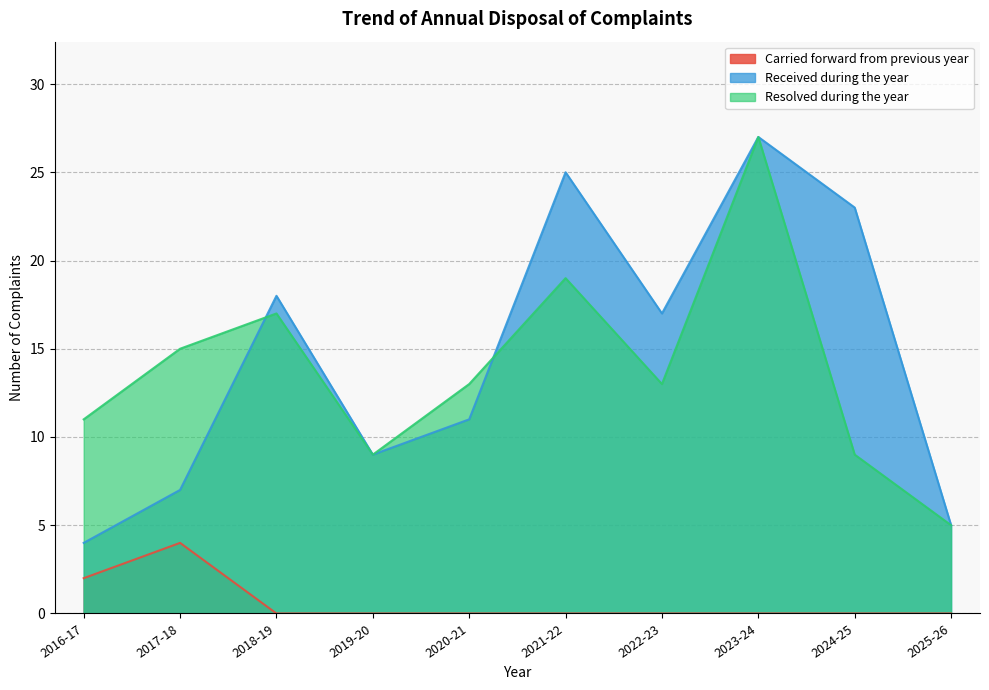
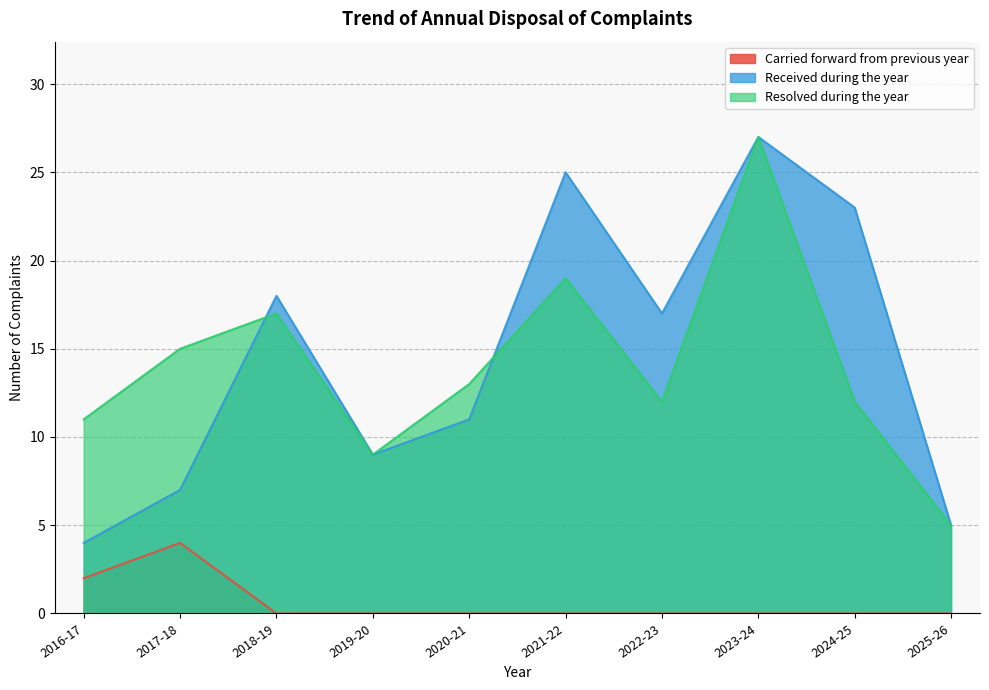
Resolved during the year, 2022-23: 13 -> 12
Resolved during the year, 2024-25: 9 -> 12
